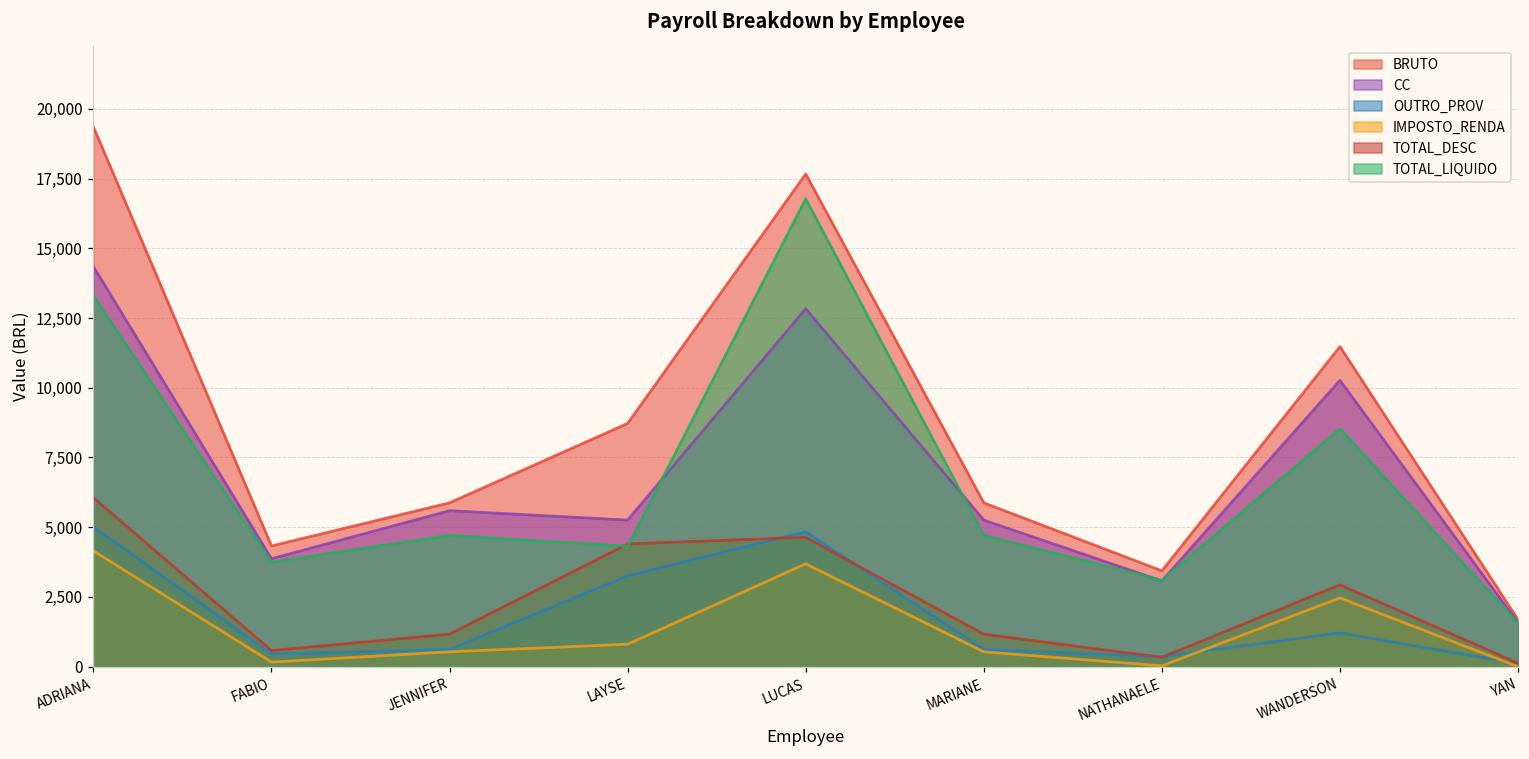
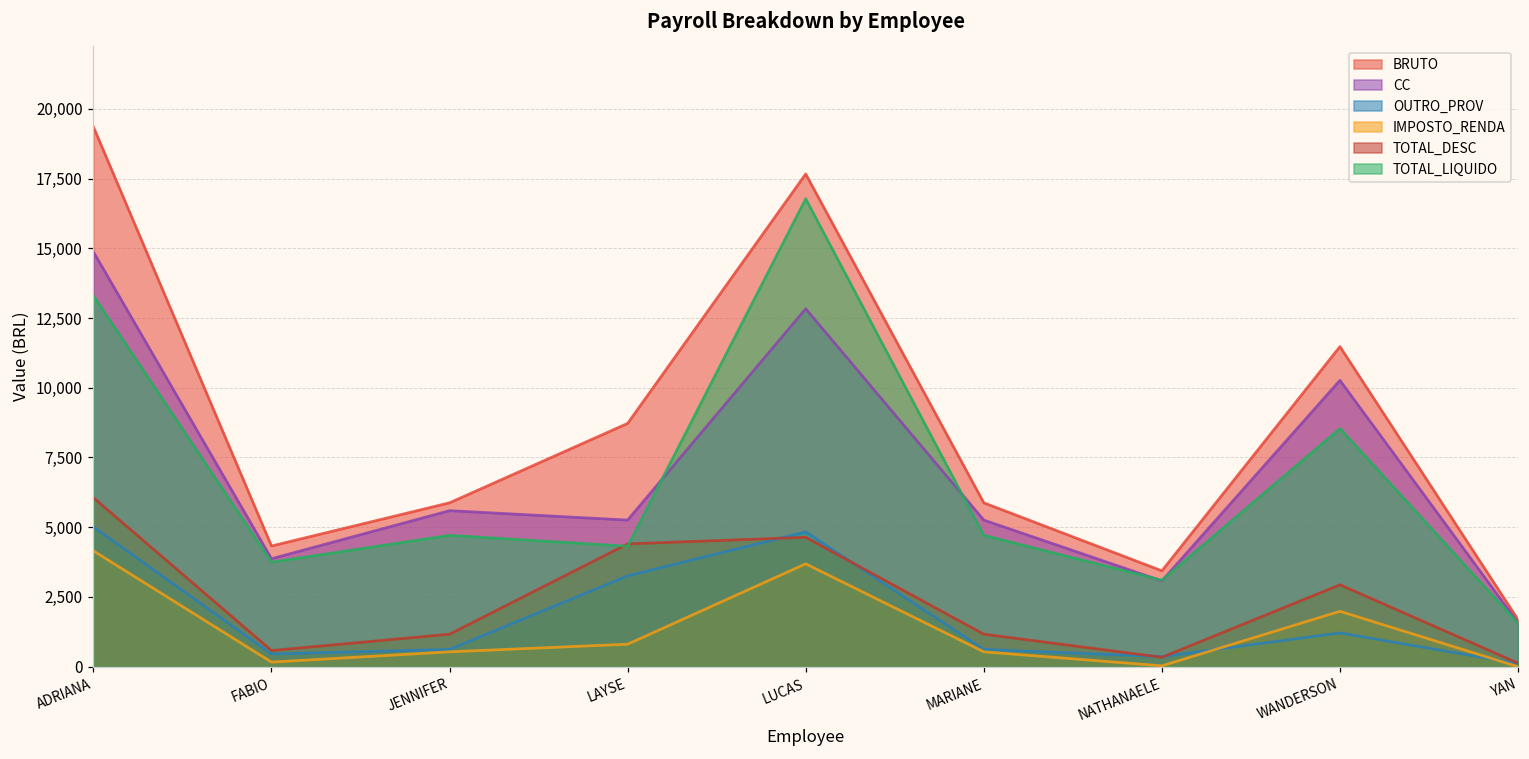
CC, ADRIANA: 14,300 -> 14,900
IMPOSTO_RENDA, WANDERSON: 2,500 -> 2,000
